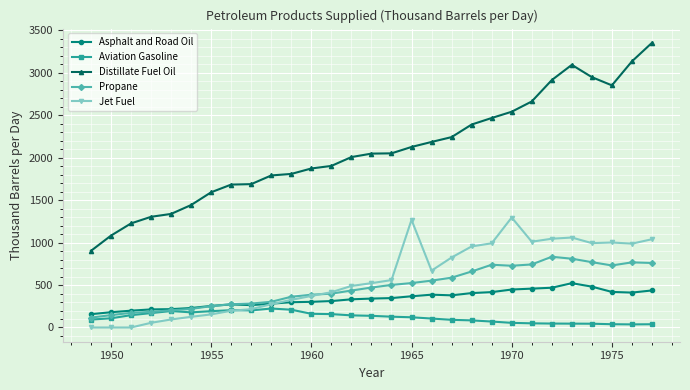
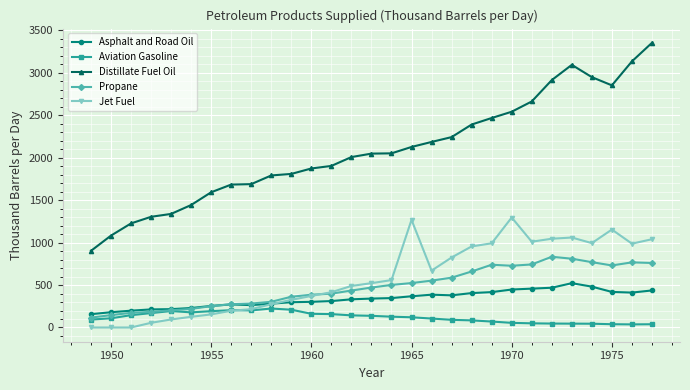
Jet Fuel, 1975: 1000 -> 1200
